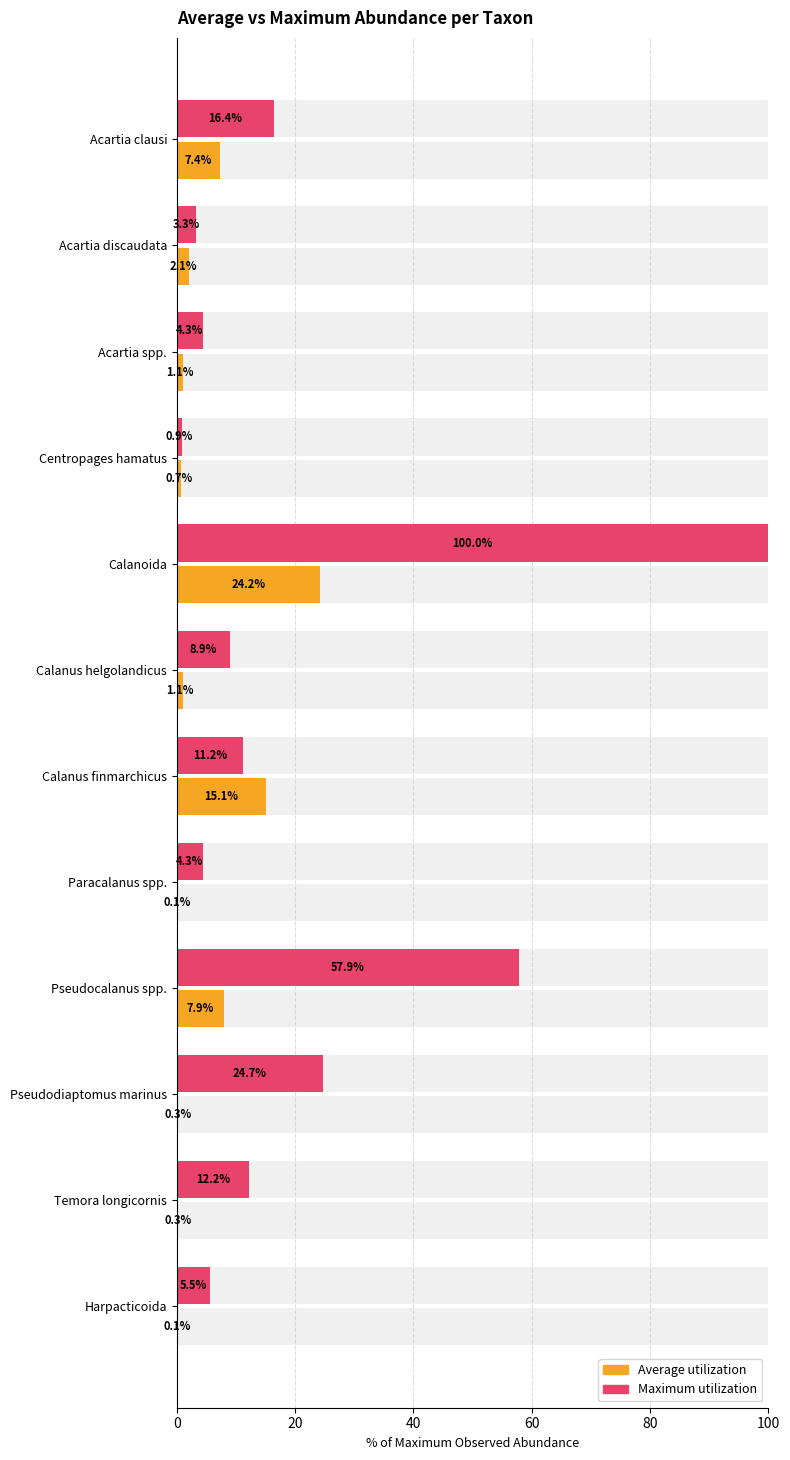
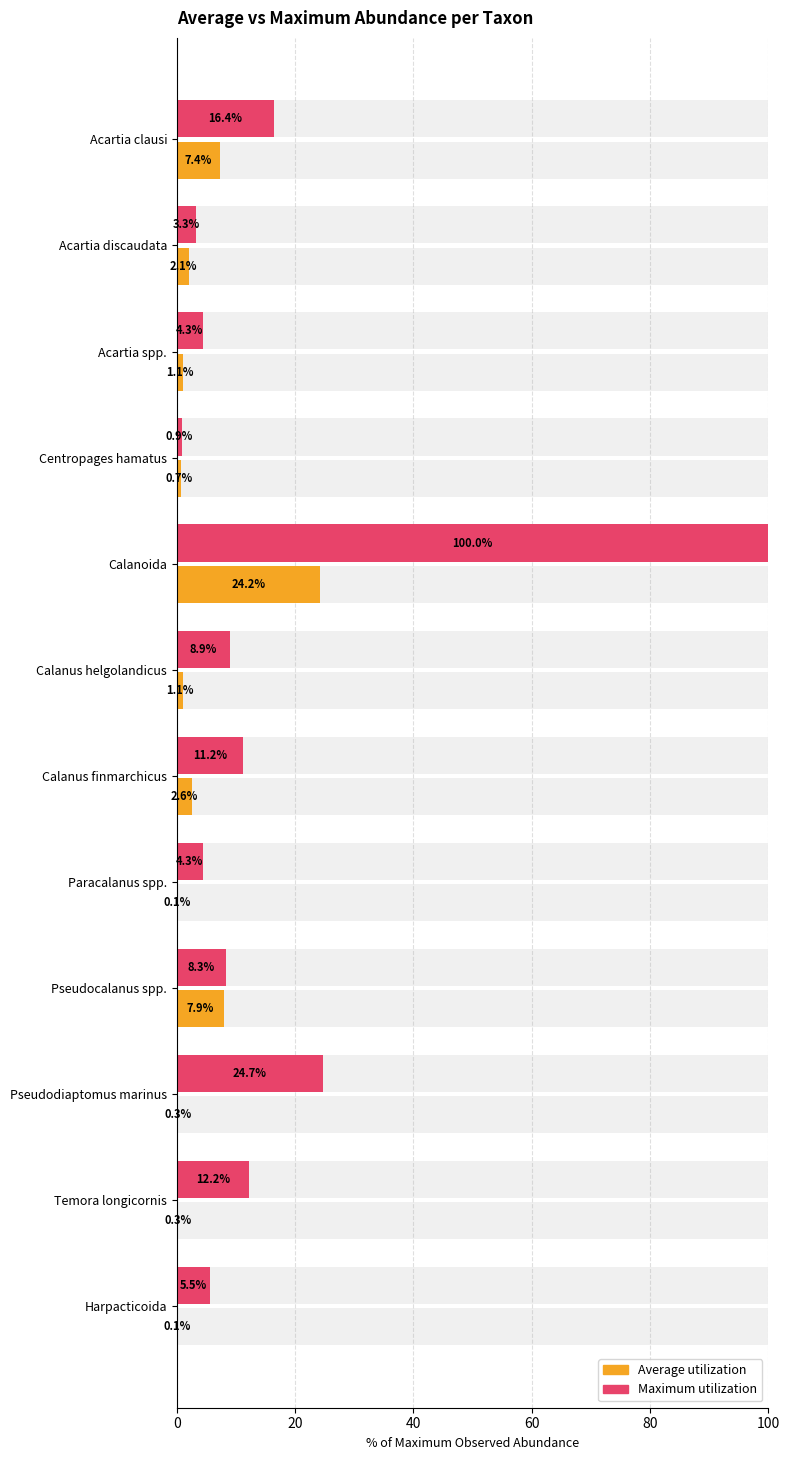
Average utilization, Calanus finmarchicus: 15.1% -> 2.6%
Maximum utilization, Pseudocalanus spp.: 57.9% -> 8.3%
